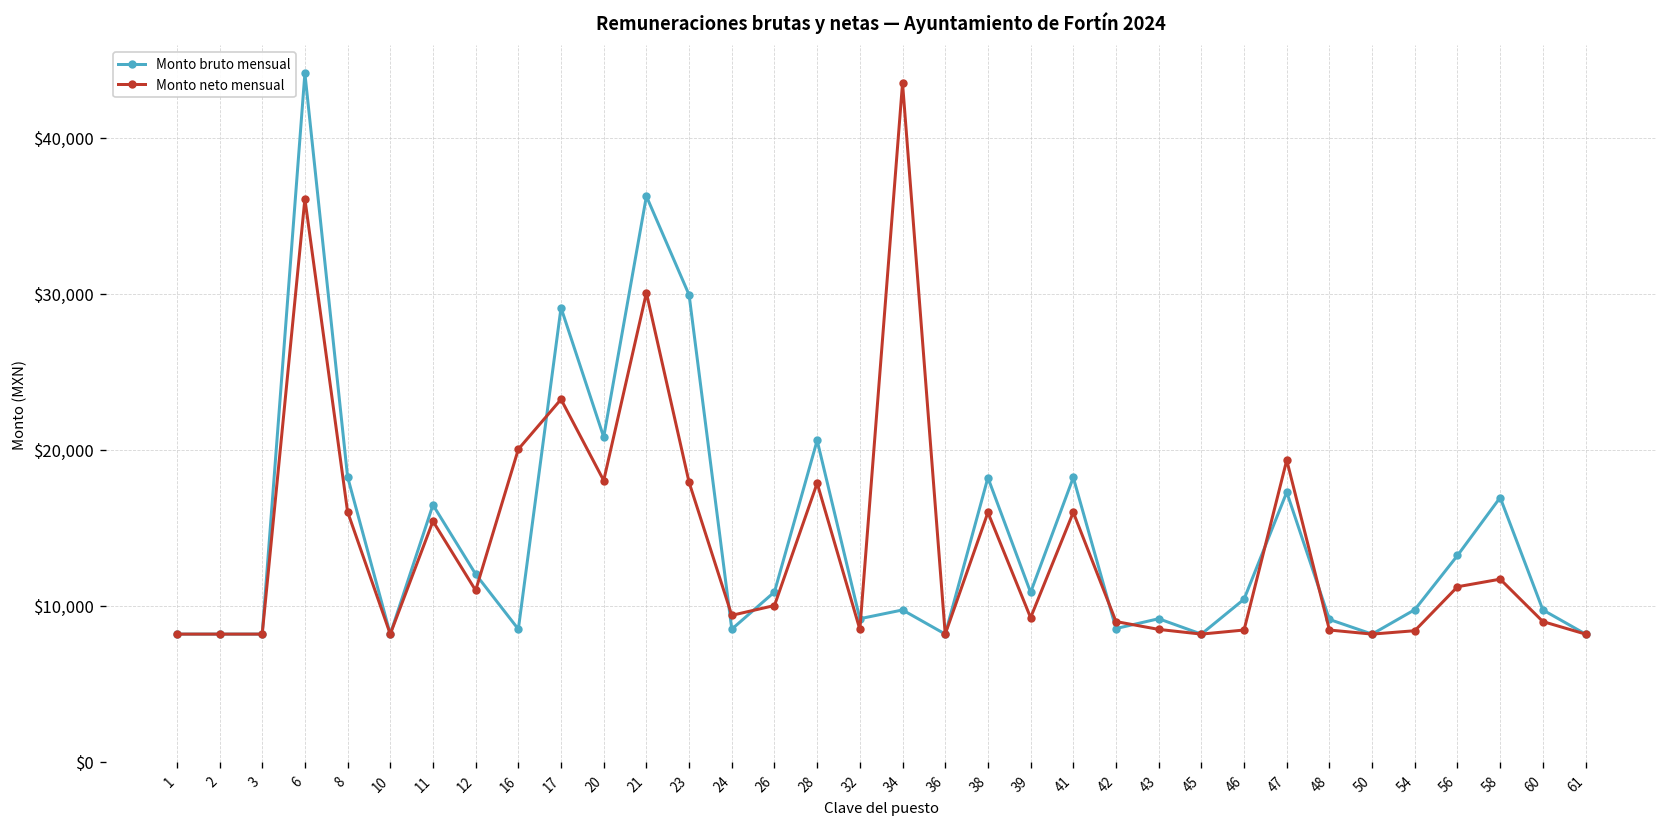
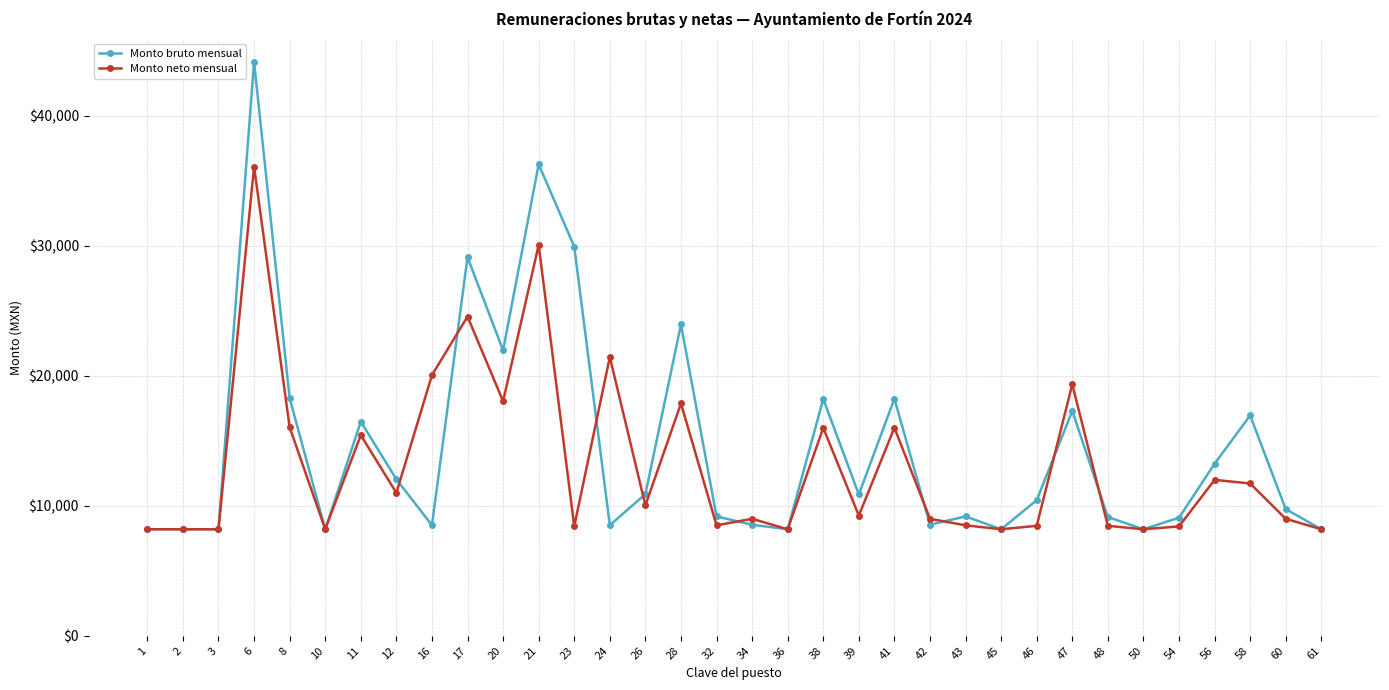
Monto neto mensual, 17: $23,200 -> $24,600
Monto bruto mensual, 20: $20,800 -> $22,000
Monto neto mensual, 23: $17,900 -> $8,400
Monto neto mensual, 24: $9,400 -> $21,400
Monto bruto mensual, 28: $20,600 -> $23,900
Monto bruto mensual, 34: $9,700 -> $8,500
Monto neto mensual, 34: $43,500 -> $9,000
Monto bruto mensual, 54: $9,800 -> $9,100
Monto neto mensual, 56: $11,200 -> $12,000
